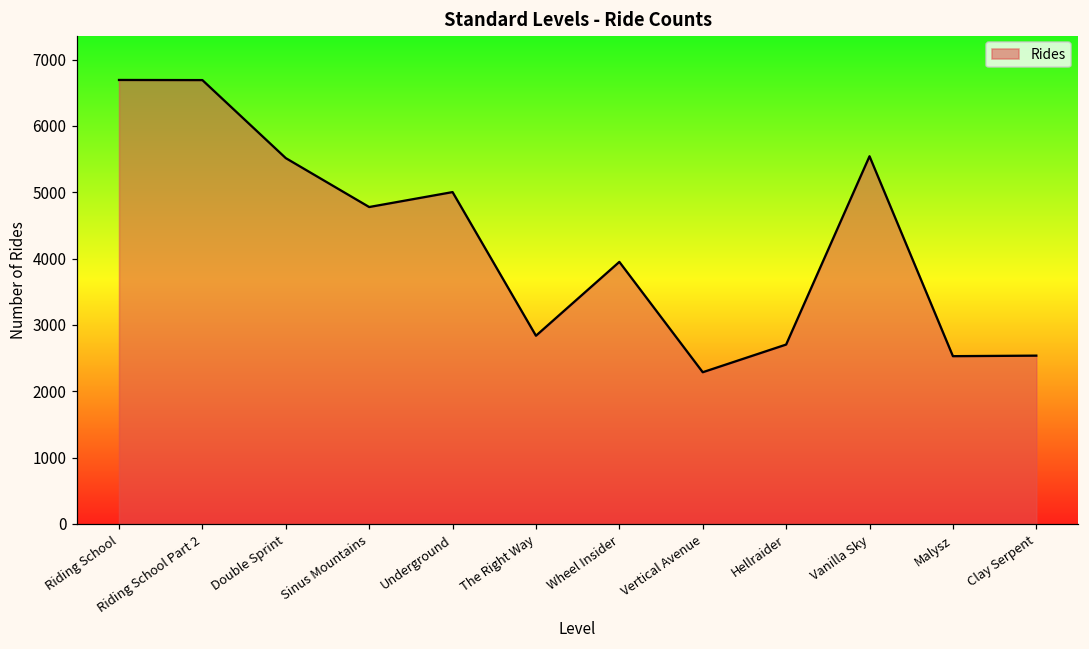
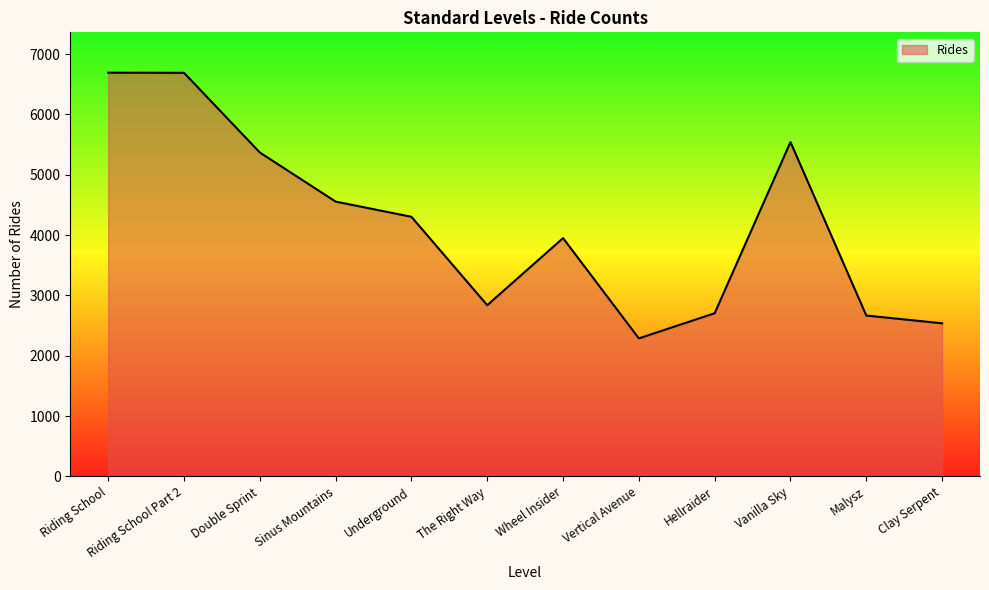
Double Sprint: 5500 -> 5400
Sinus Mountains: 4800 -> 4600
Underground: 5000 -> 4300
Malysz: 2500 -> 2700
